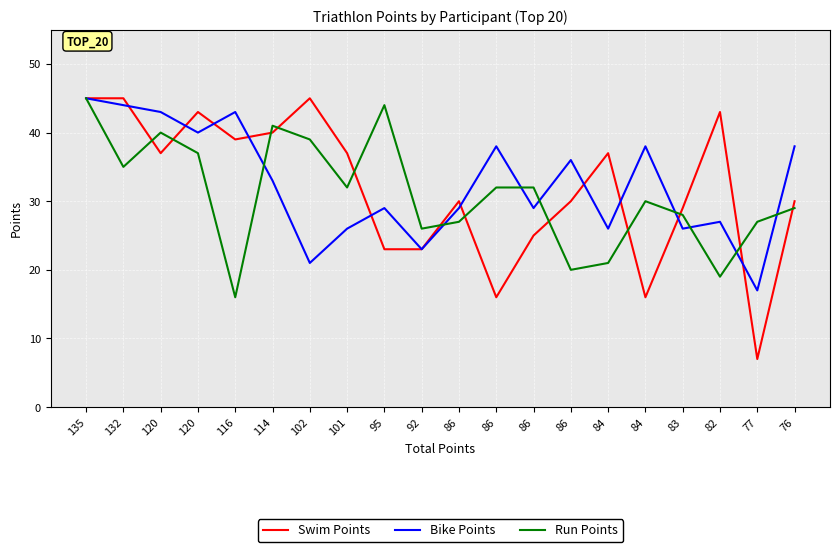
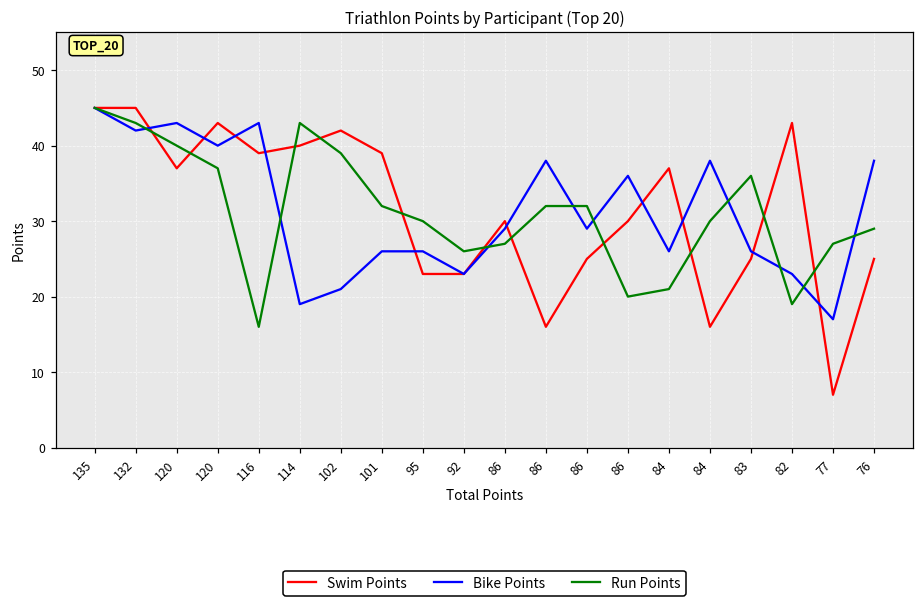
Bike Points, 132: 44 -> 42
Run Points, 132: 35 -> 43
Bike Points, 114: 33 -> 19
Run Points, 114: 41 -> 43
Swim Points, 102: 45 -> 42
Swim Points, 101: 37 -> 39
Bike Points, 95: 29 -> 26
Run Points, 95: 44 -> 30
Swim Points, 83: 29 -> 25
Run Points, 83: 28 -> 36
Bike Points, 82: 27 -> 23
Swim Points, 76: 30 -> 25
